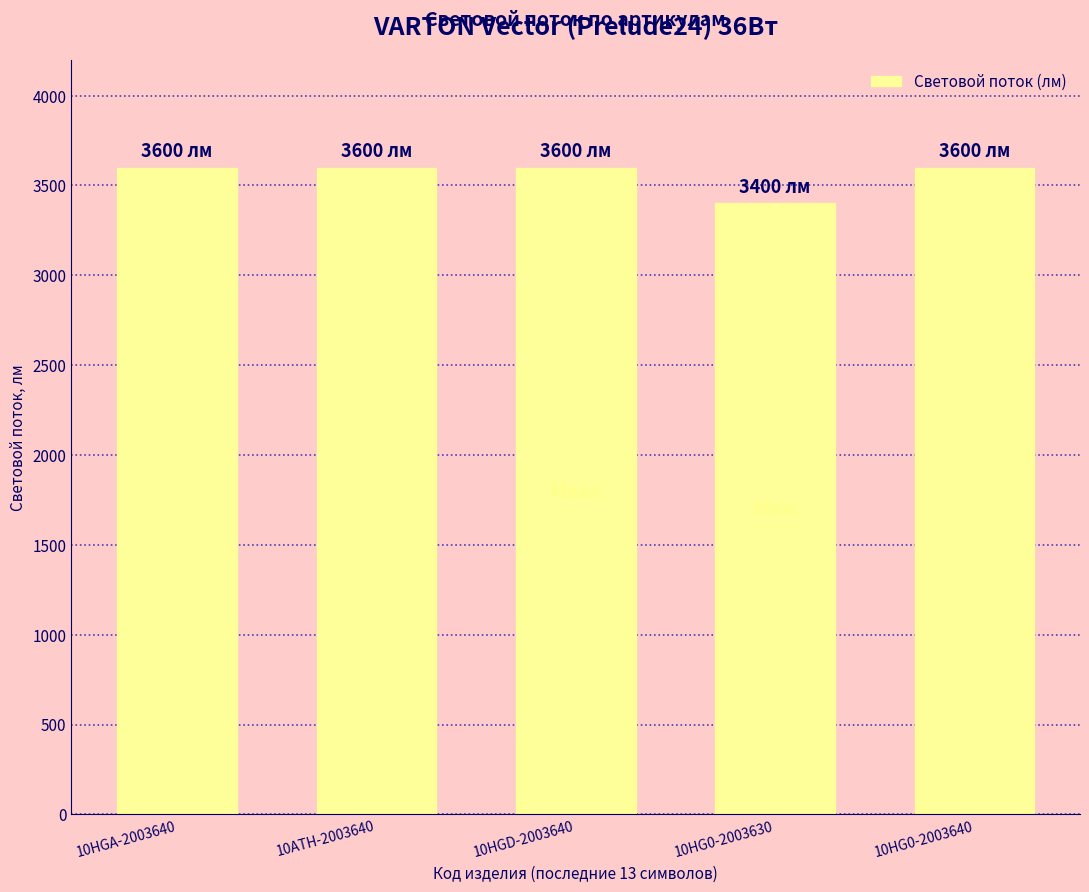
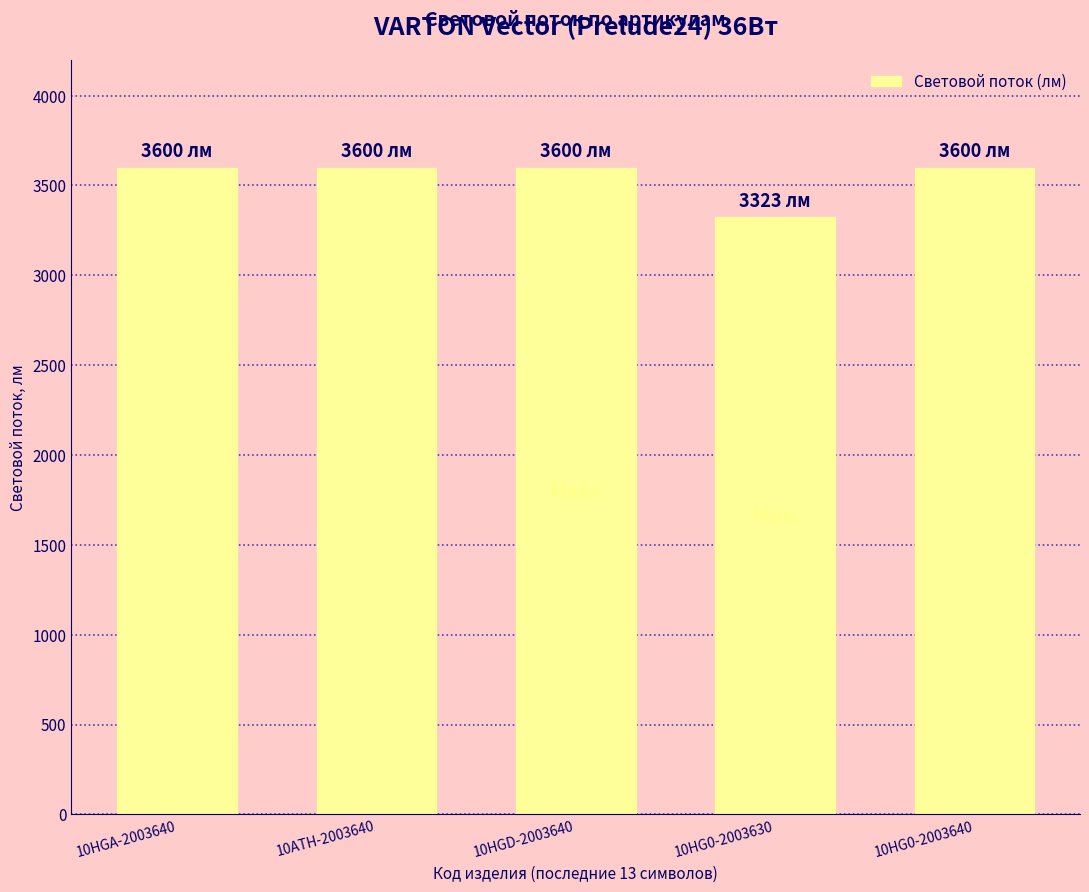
10HG0-2003630: 3400 -> 3323
